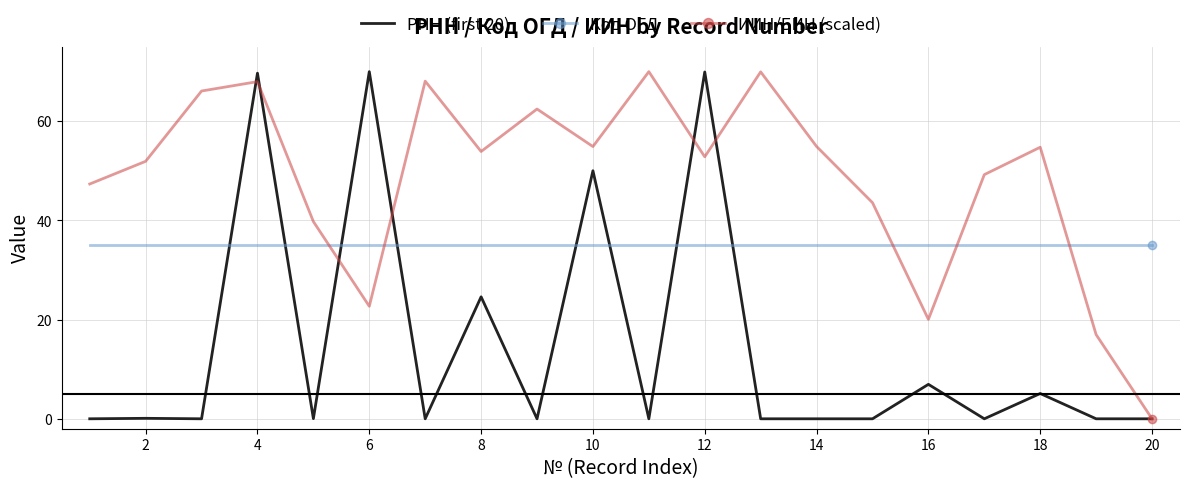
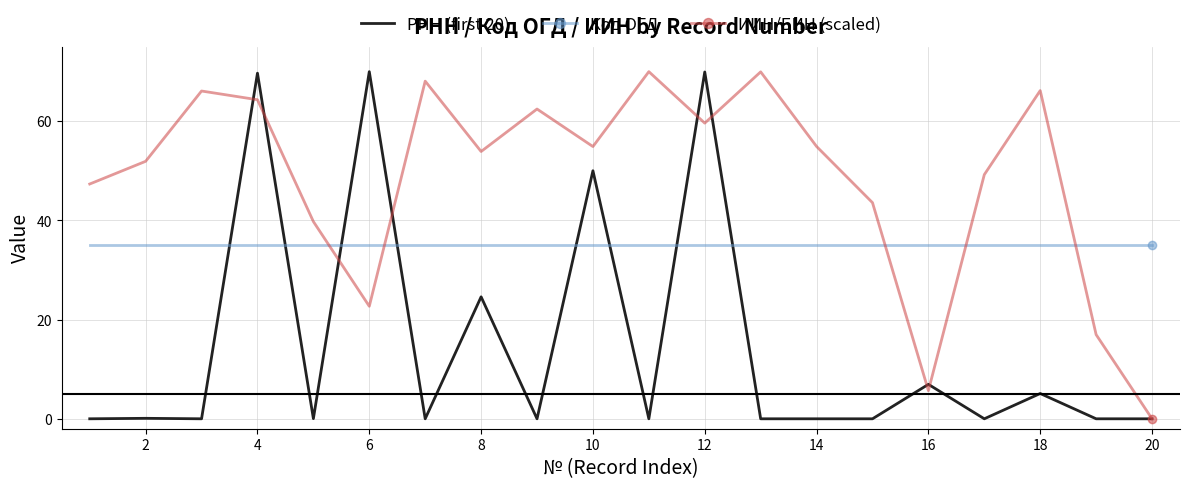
ИИН/БИН (scaled), 4: 68 -> 64
ИИН/БИН (scaled), 12: 53 -> 60
ИИН/БИН (scaled), 16: 20 -> 6
ИИН/БИН (scaled), 18: 55 -> 66
